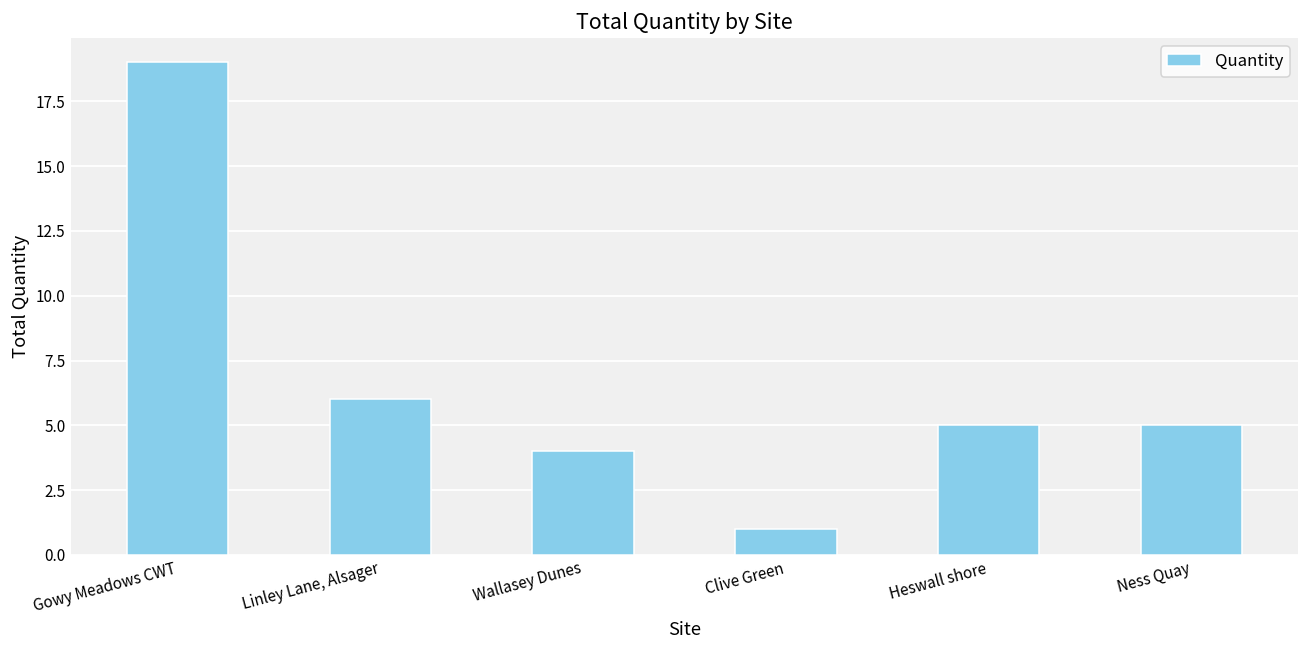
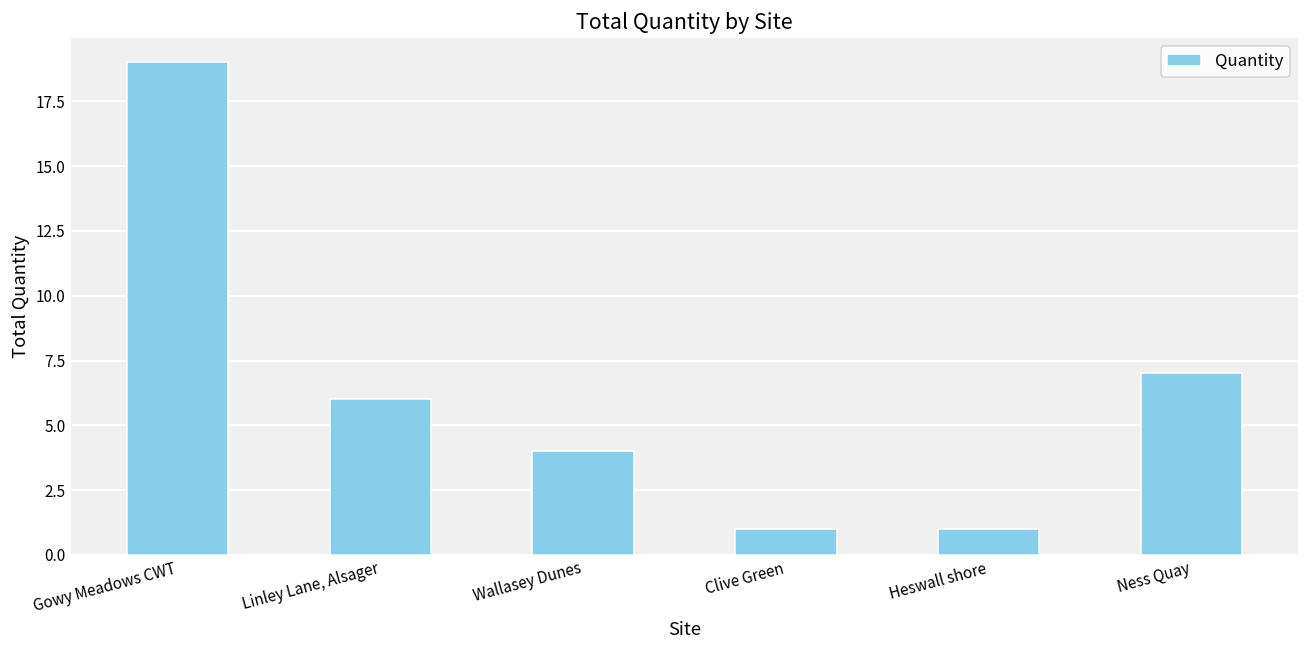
Heswall shore: 5 -> 1
Ness Quay: 5 -> 7
